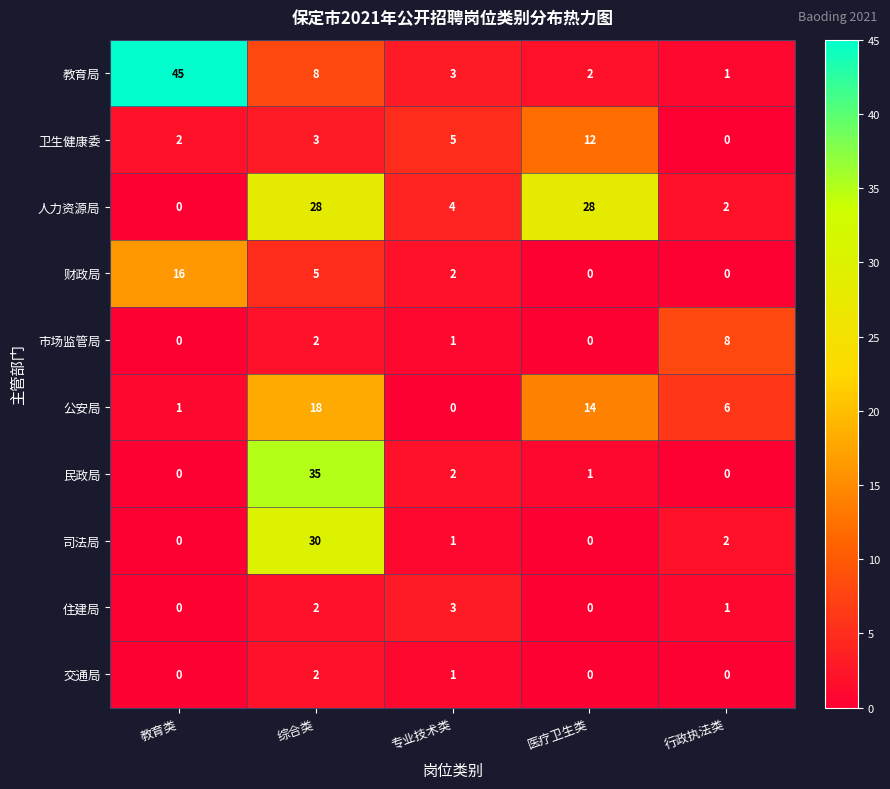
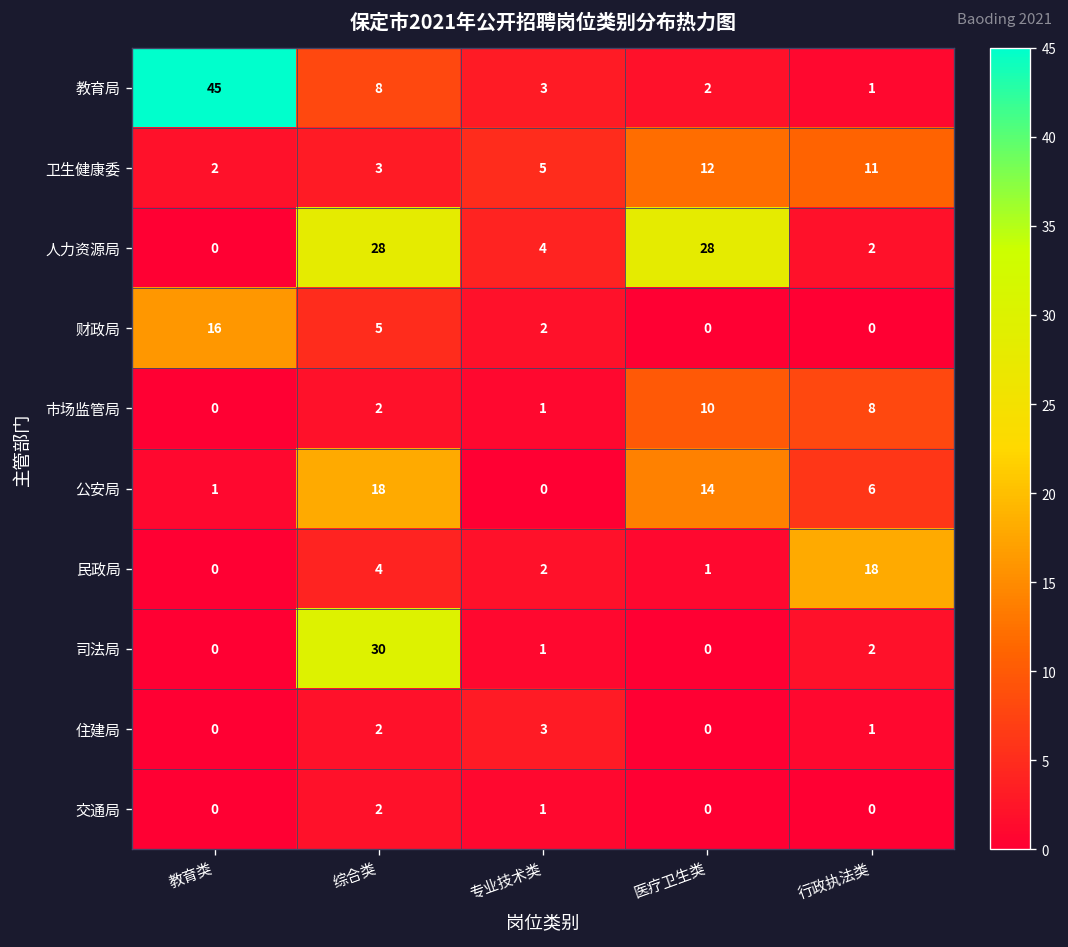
卫生健康委, 行政执法类: 0 -> 11
市场监管局, 医疗卫生类: 0 -> 10
民政局, 综合类: 35 -> 4
民政局, 行政执法类: 0 -> 18
